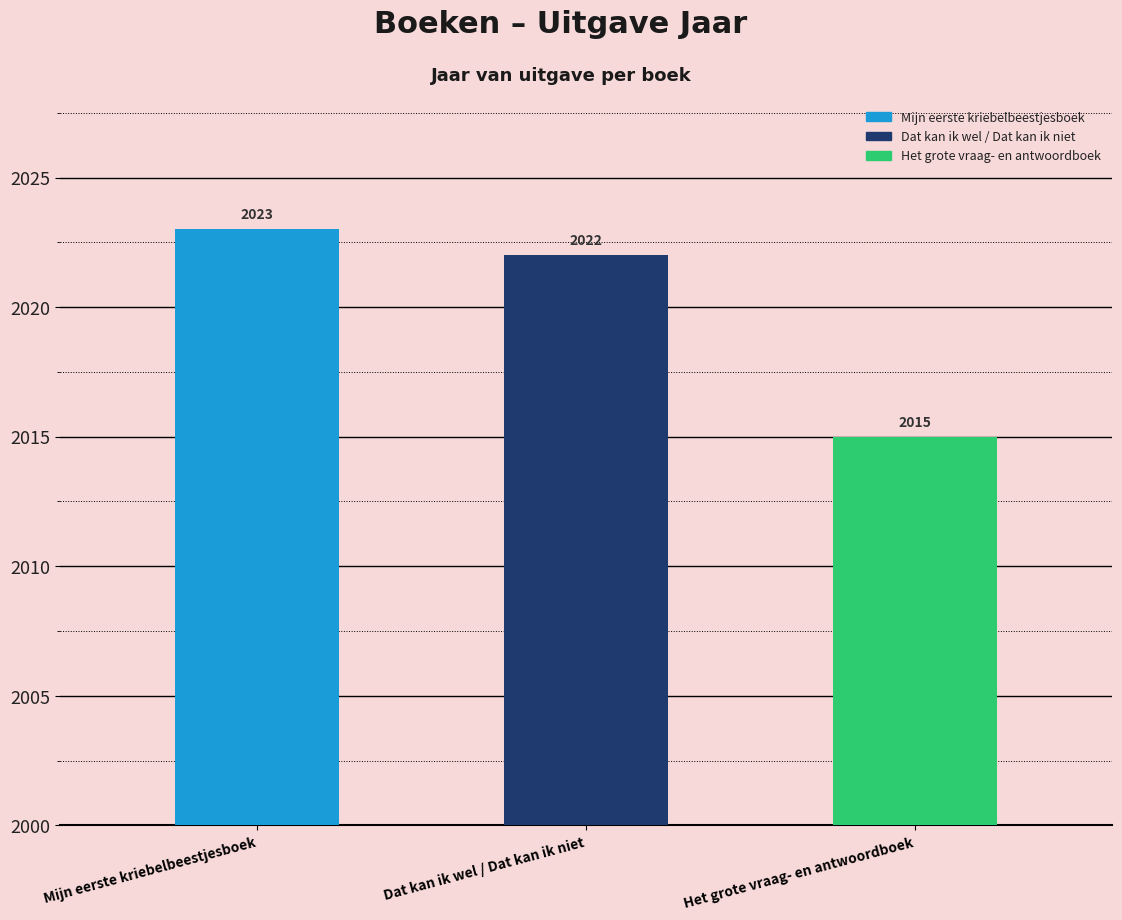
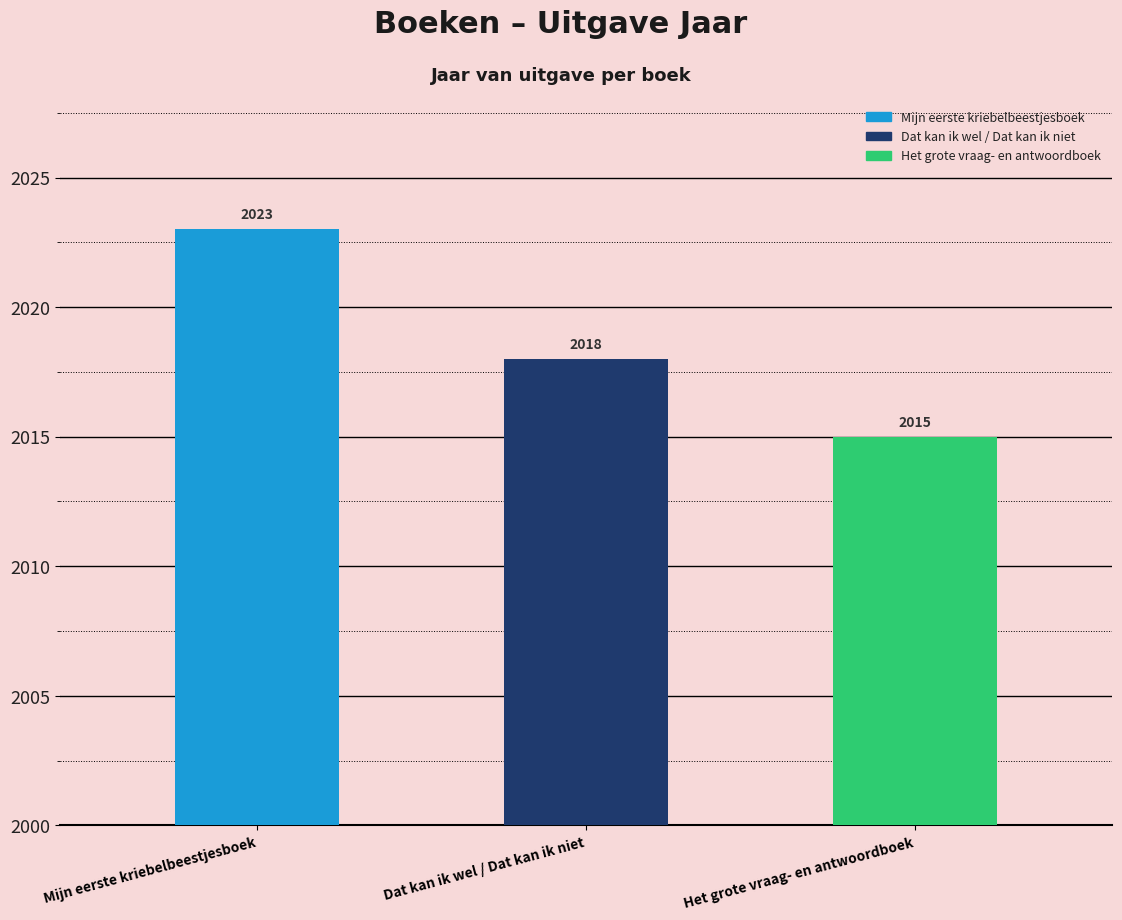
Dat kan ik wel / Dat kan ik niet: 2022 -> 2018
